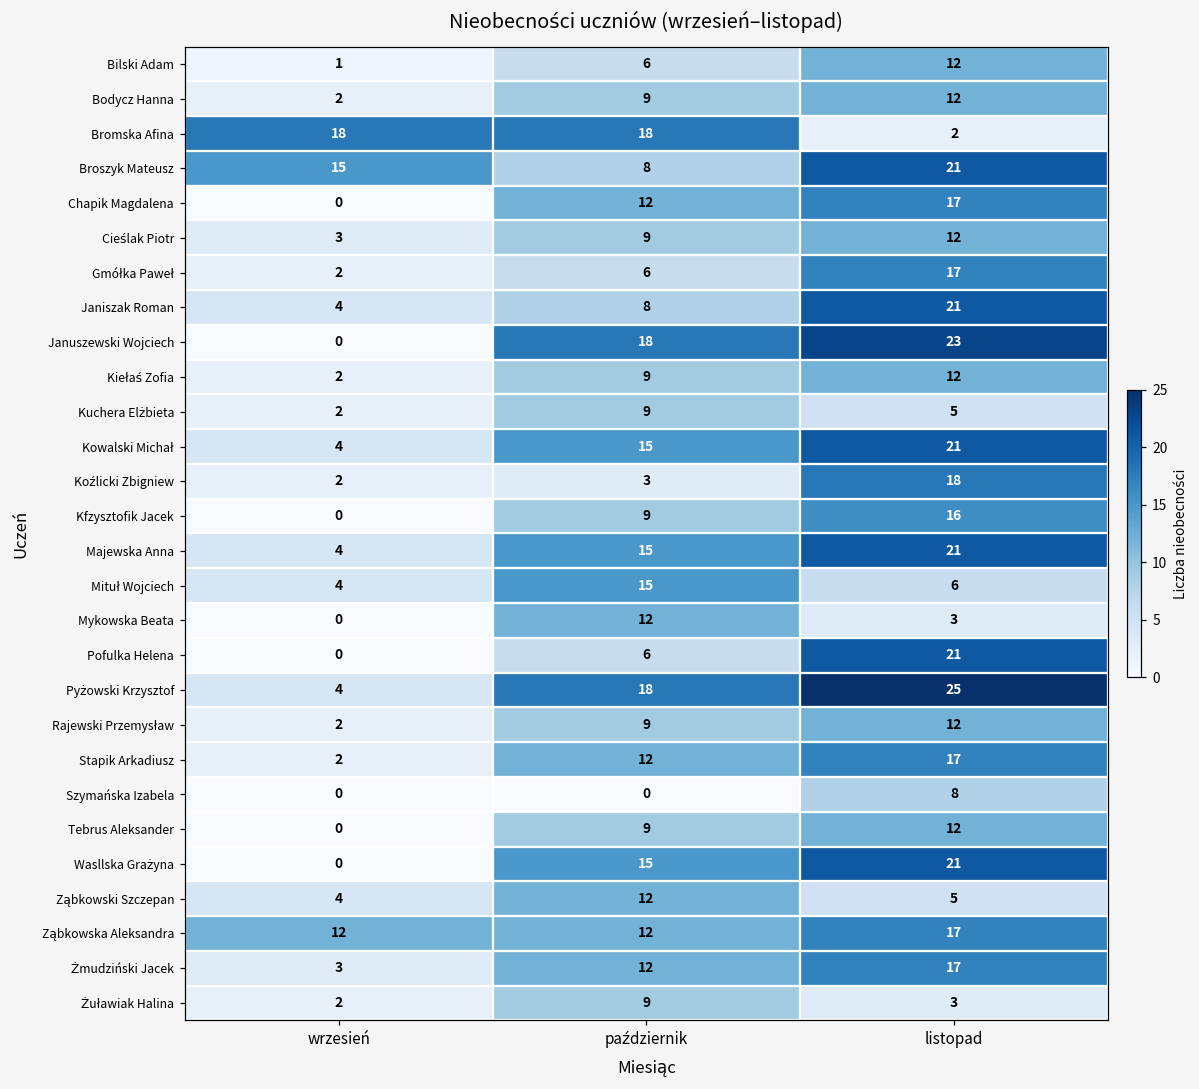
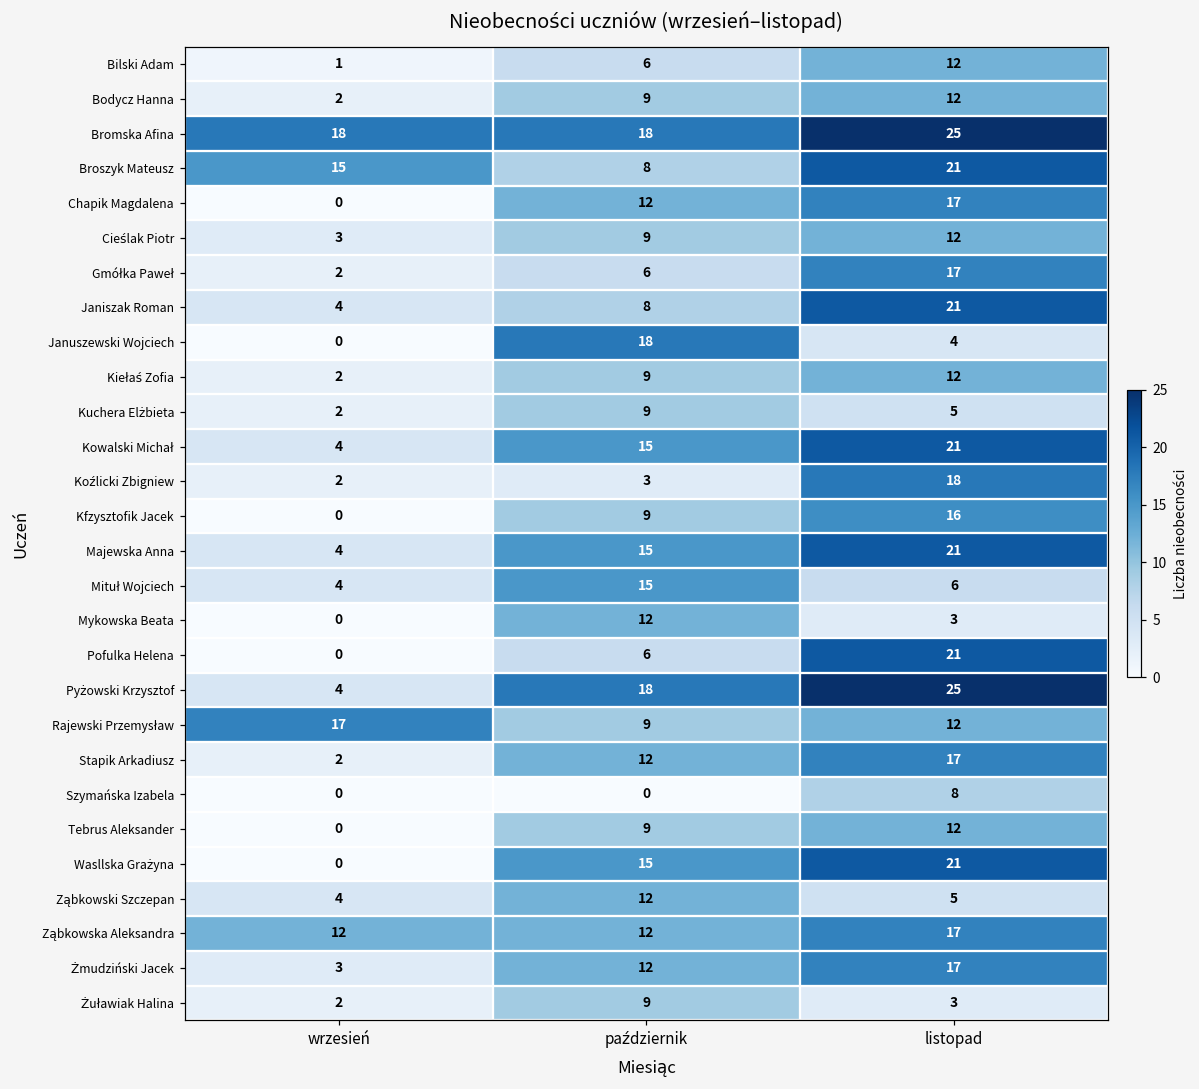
Bromska Afina, listopad: 2 -> 25
Januszewski Wojciech, listopad: 23 -> 4
Rajewski Przemysław, wrzesień: 2 -> 17
